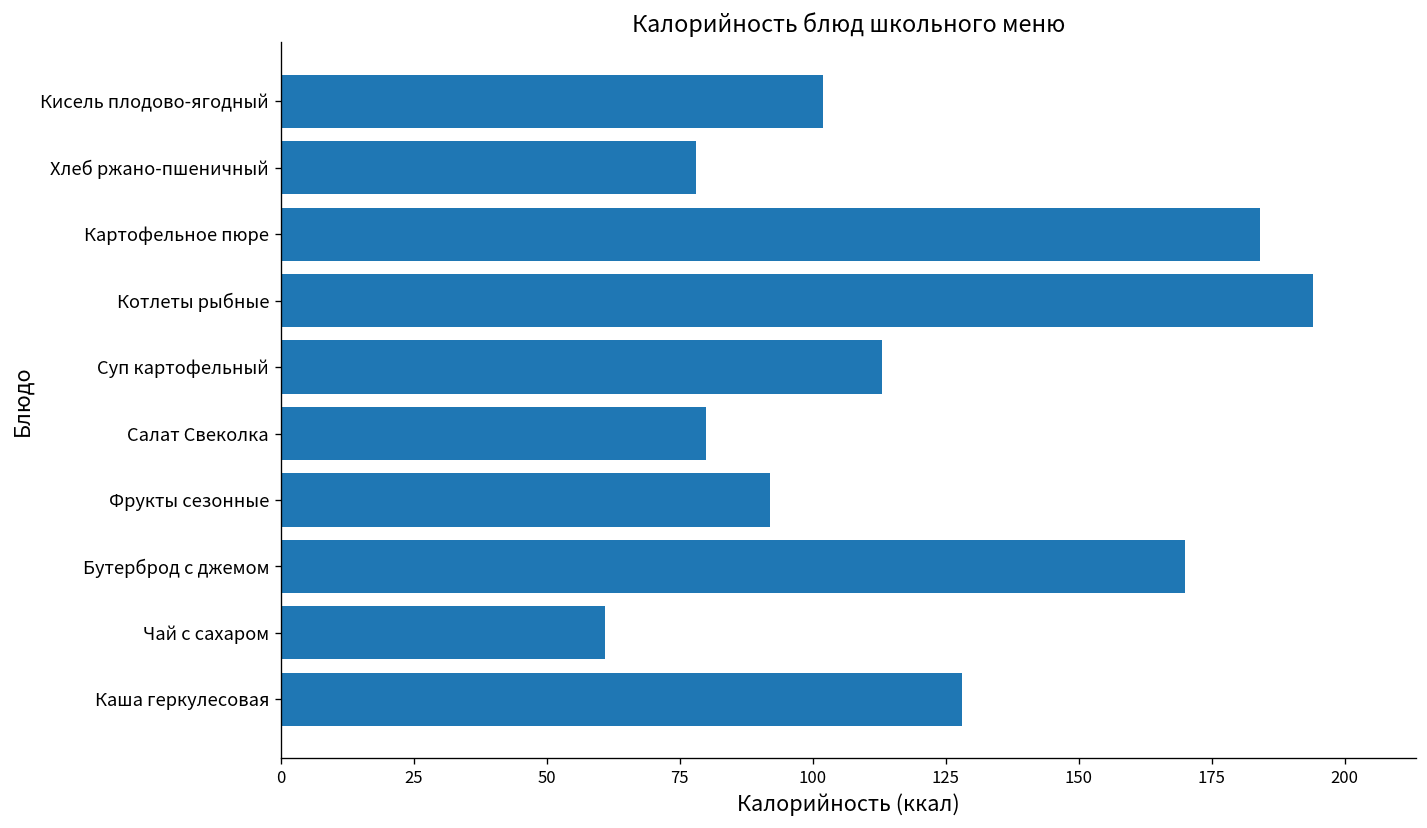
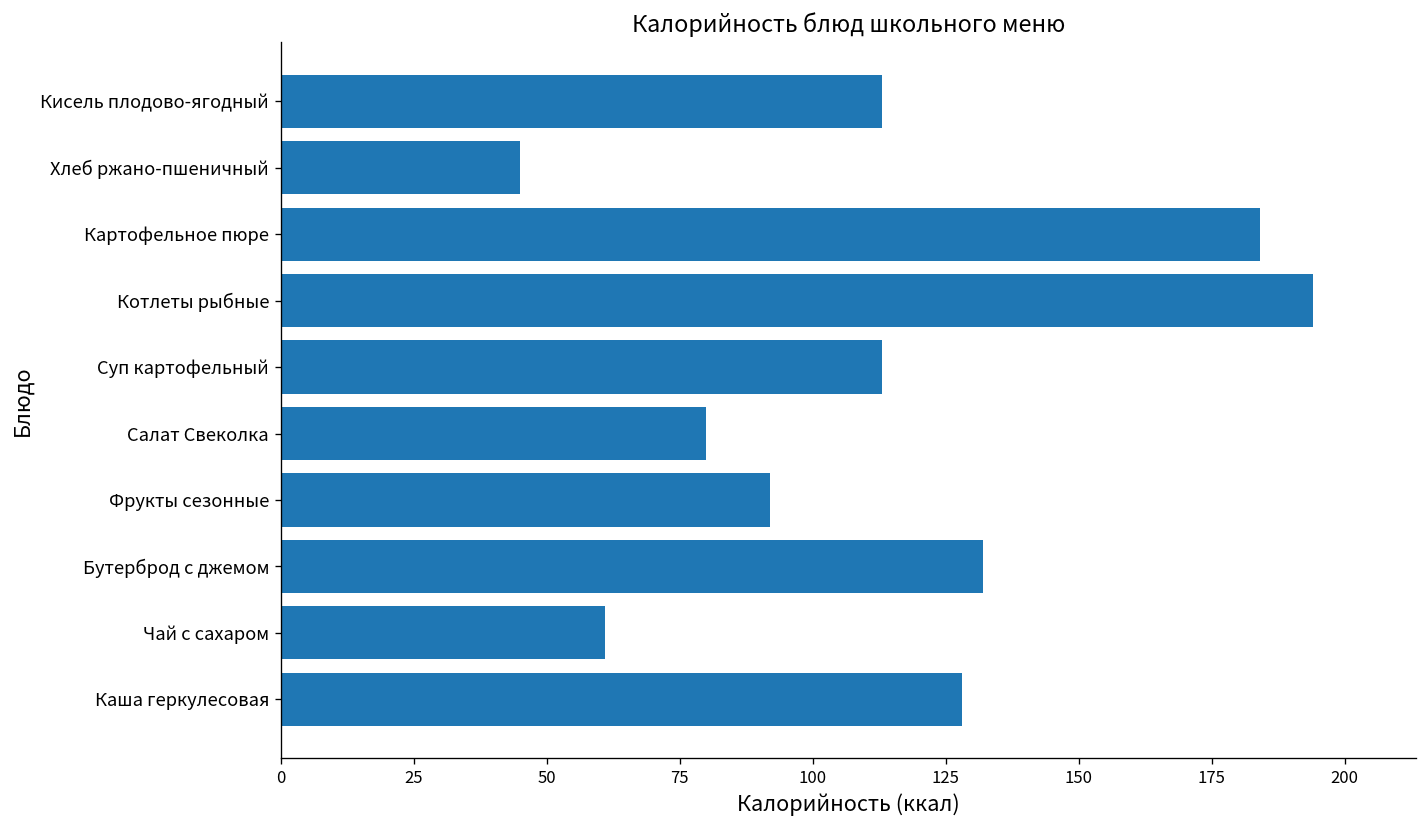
Кисель плодово-ягодный: 102 -> 113
Хлеб ржано-пшеничный: 78 -> 45
Бутерброд с джемом: 170 -> 132
